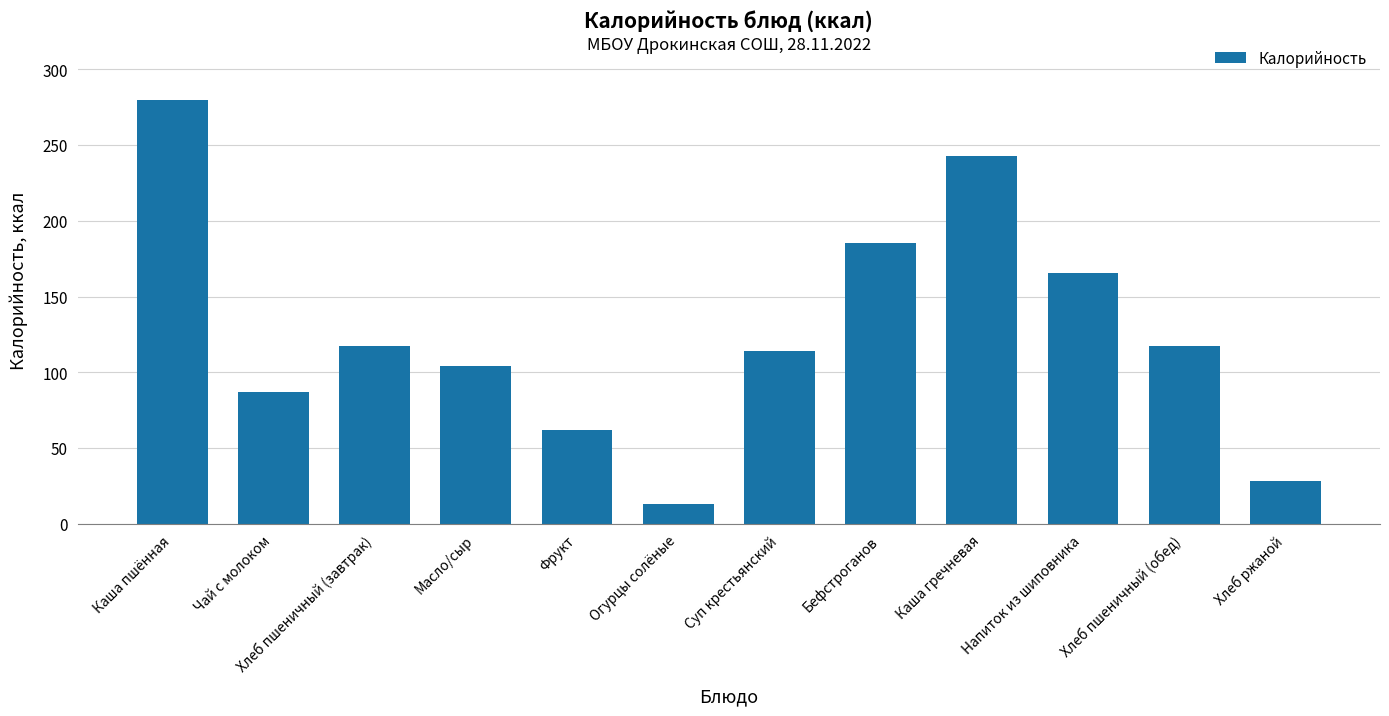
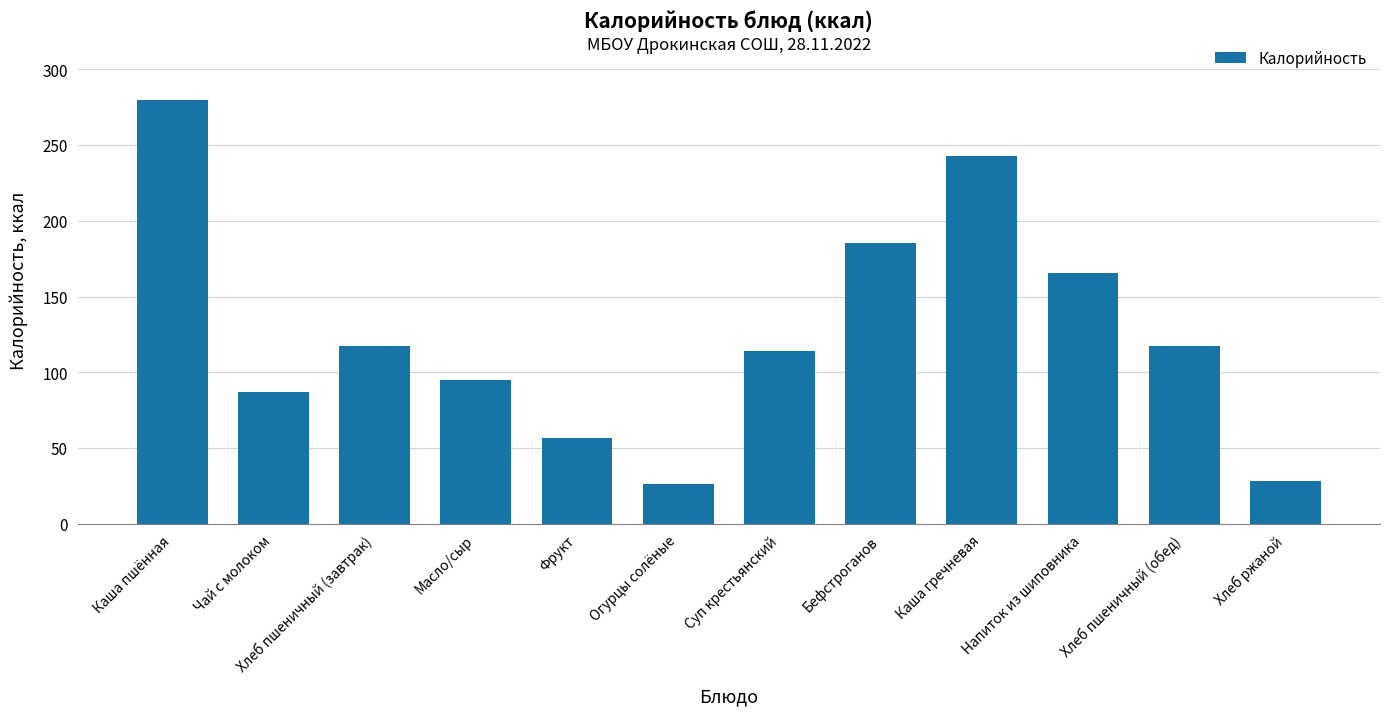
Масло/сыр: 104 -> 95
Фрукт: 62 -> 57
Огурцы солёные: 13 -> 26
